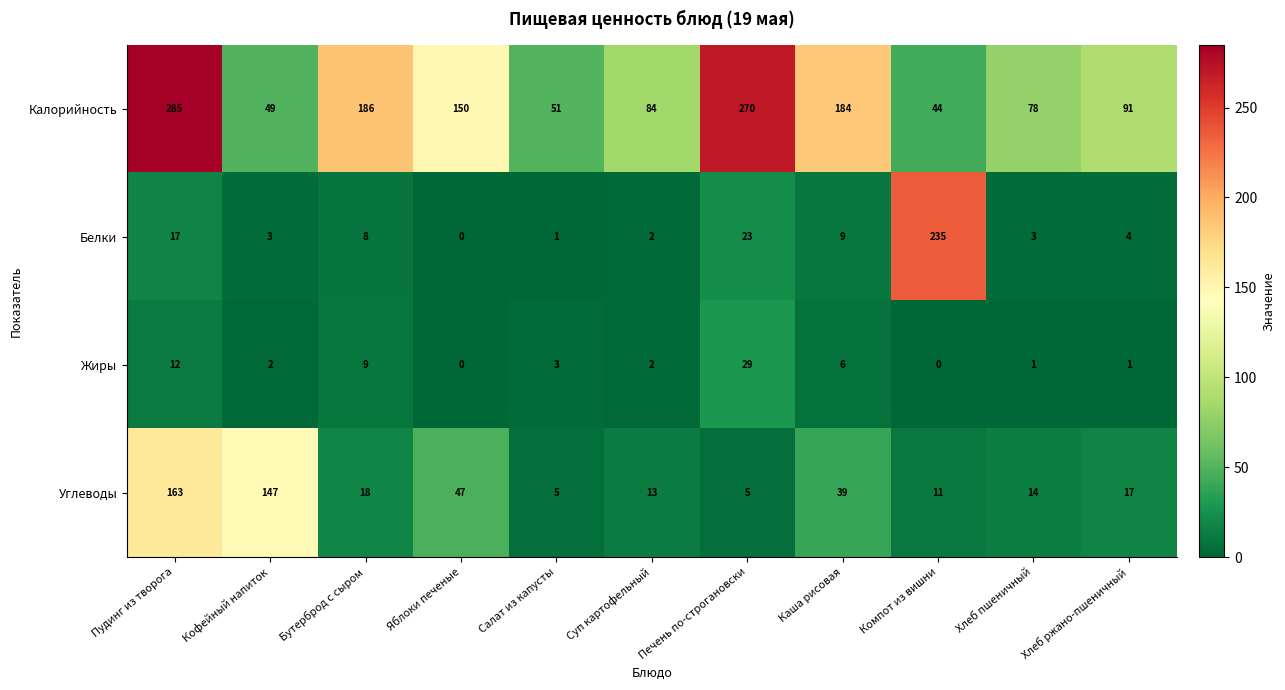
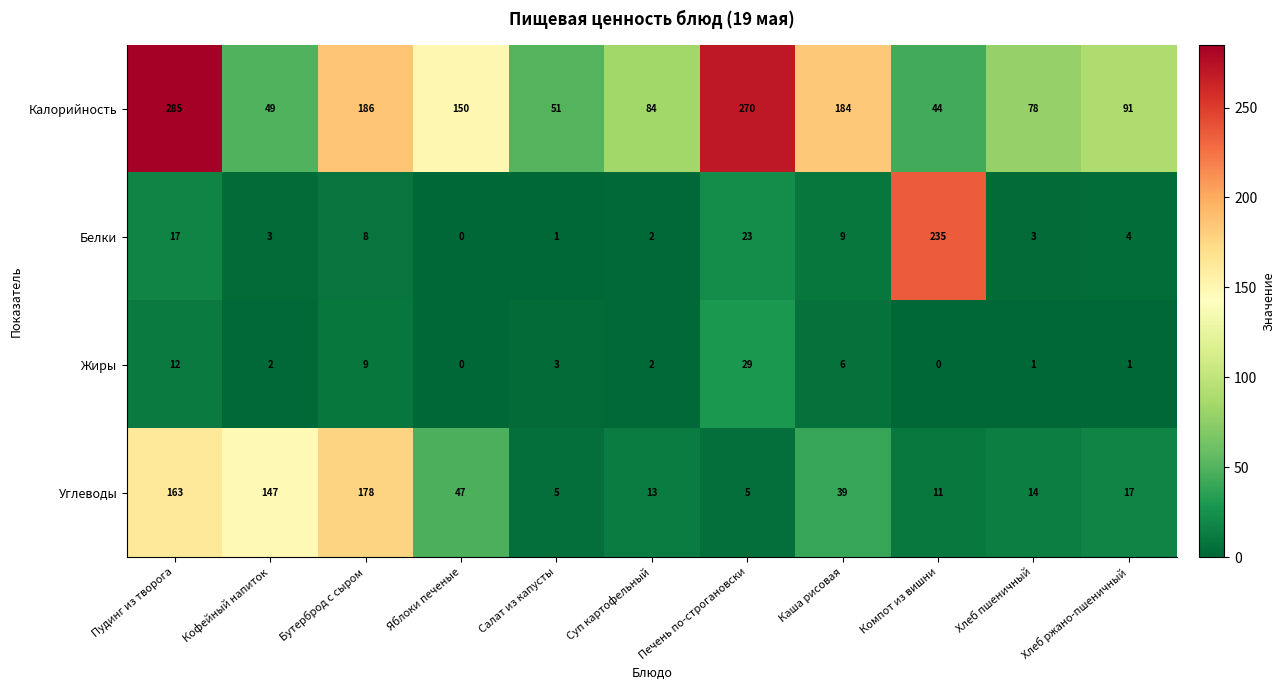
Углеводы, Бутерброд с сыром: 18 -> 178
